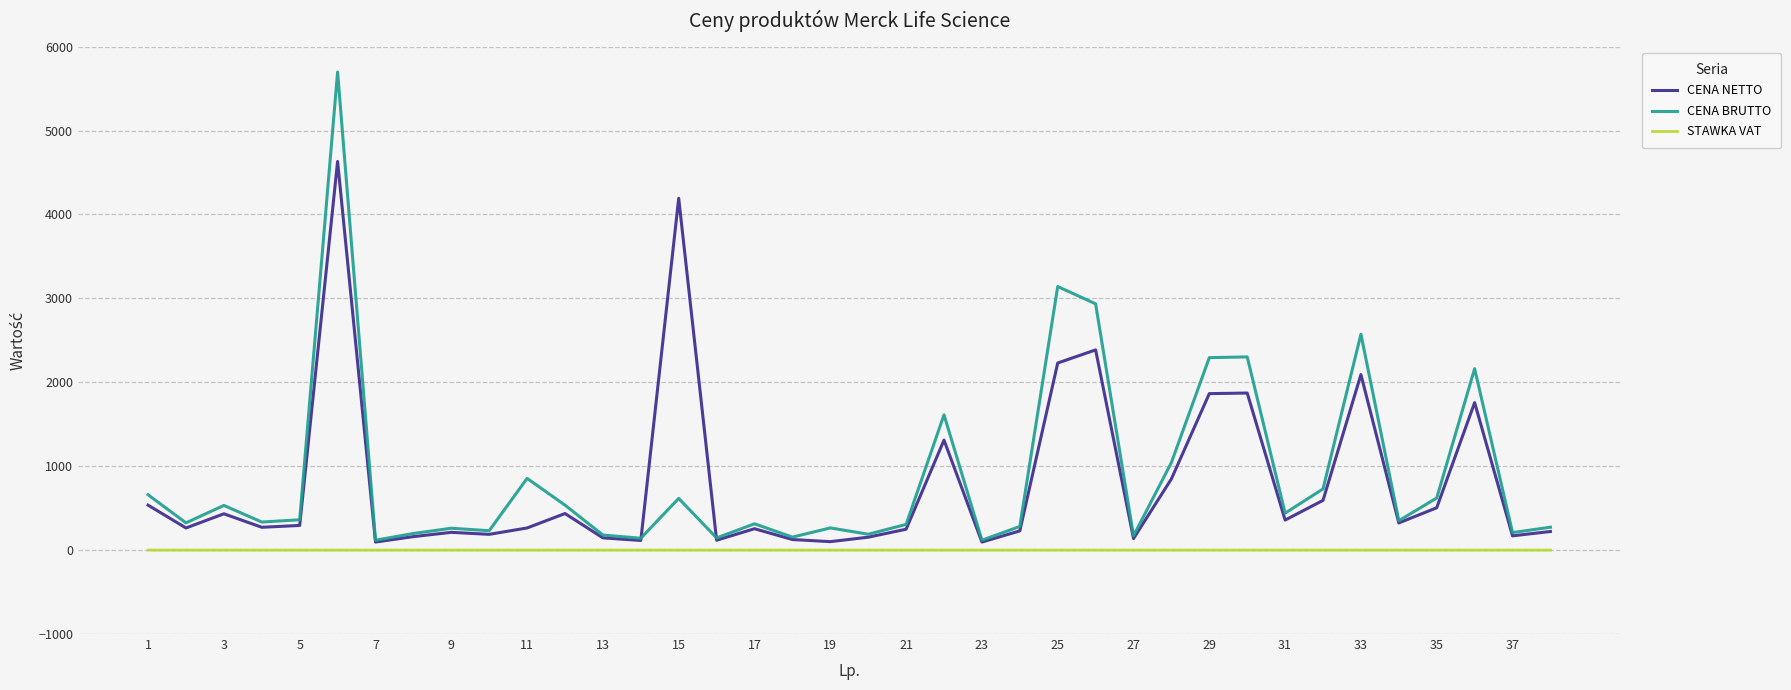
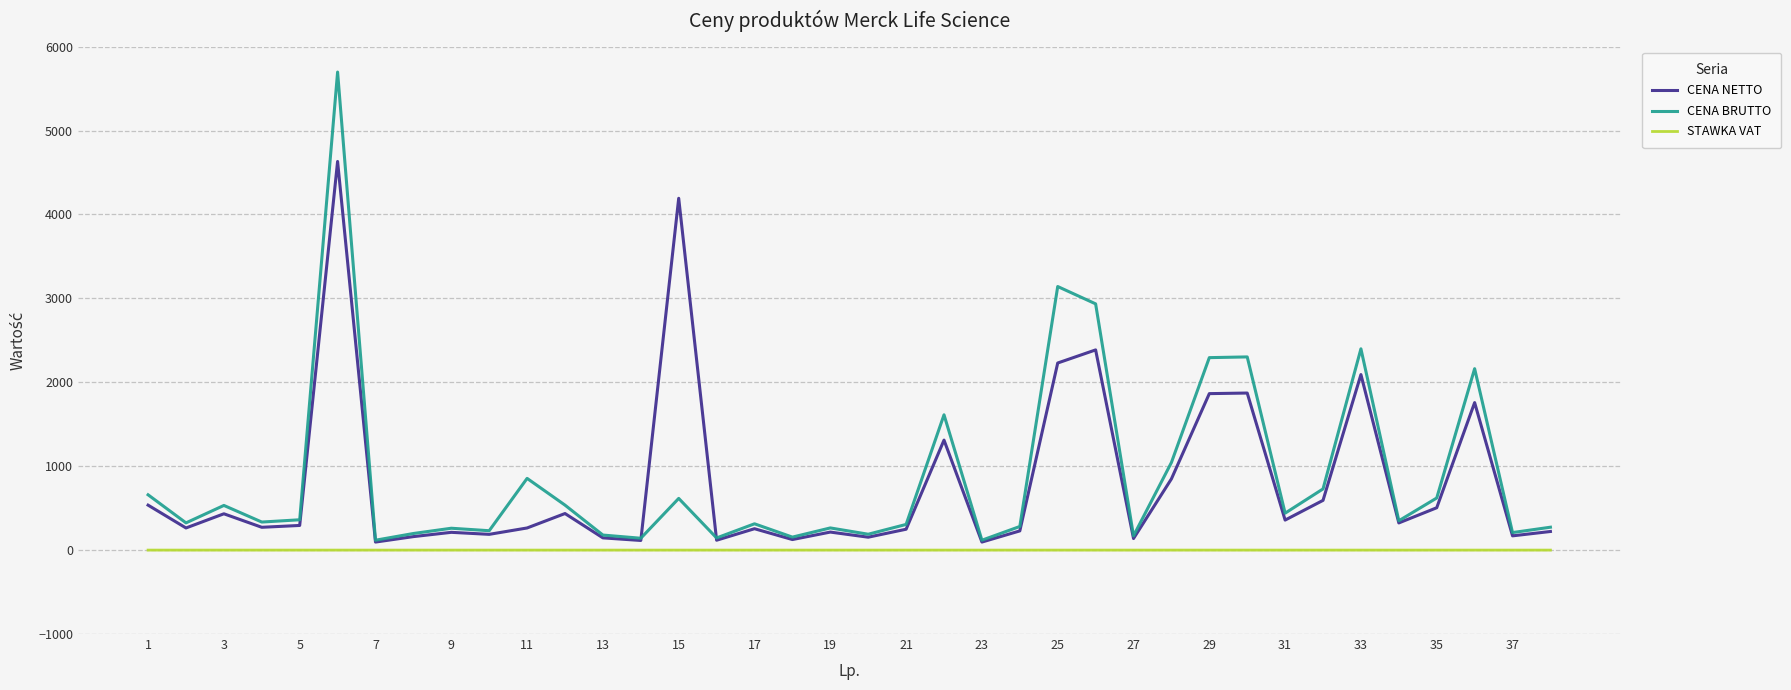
CENA NETTO, 19: 100 -> 200
CENA BRUTTO, 33: 2600 -> 2400
